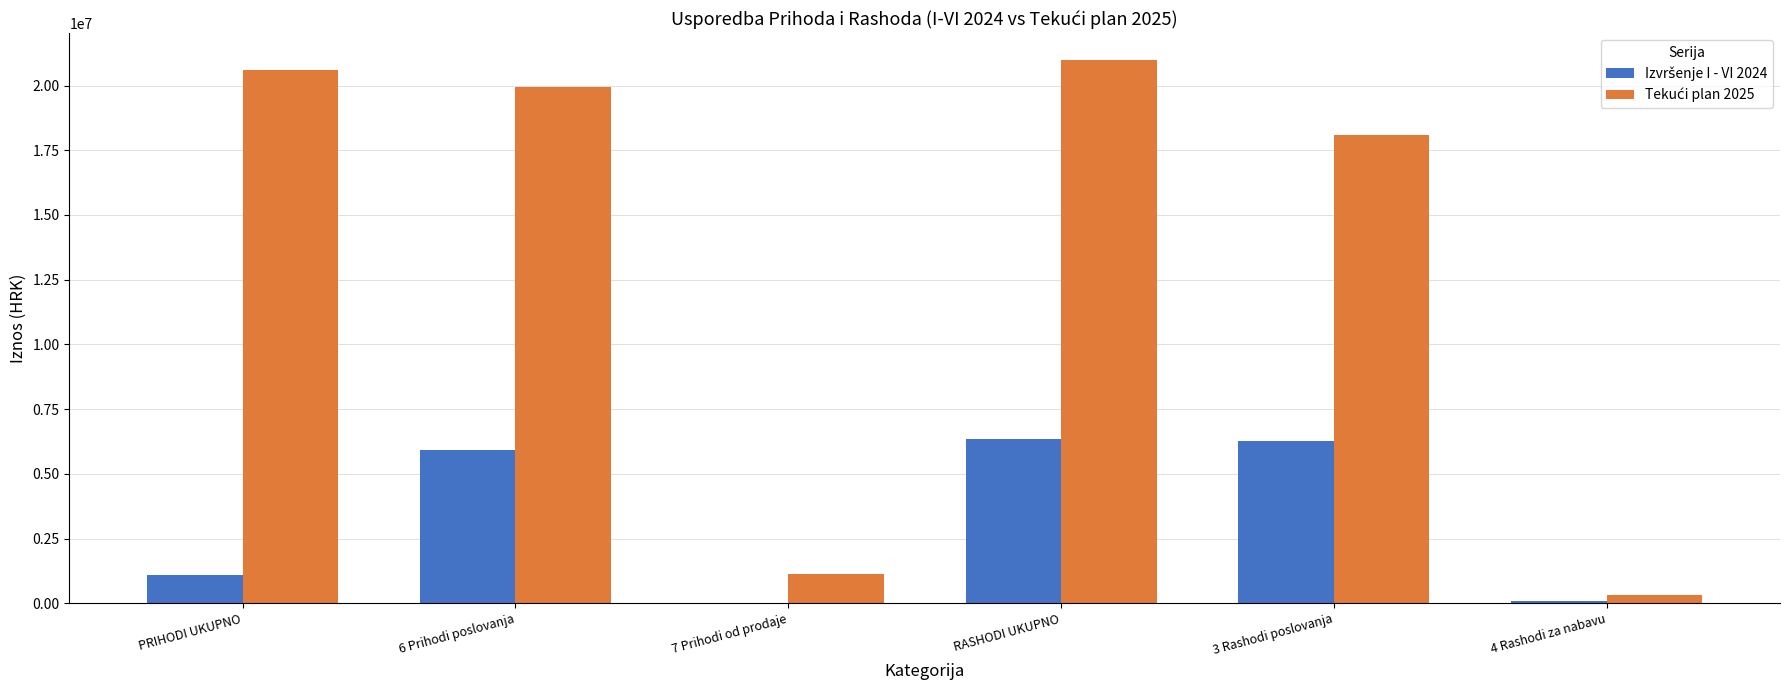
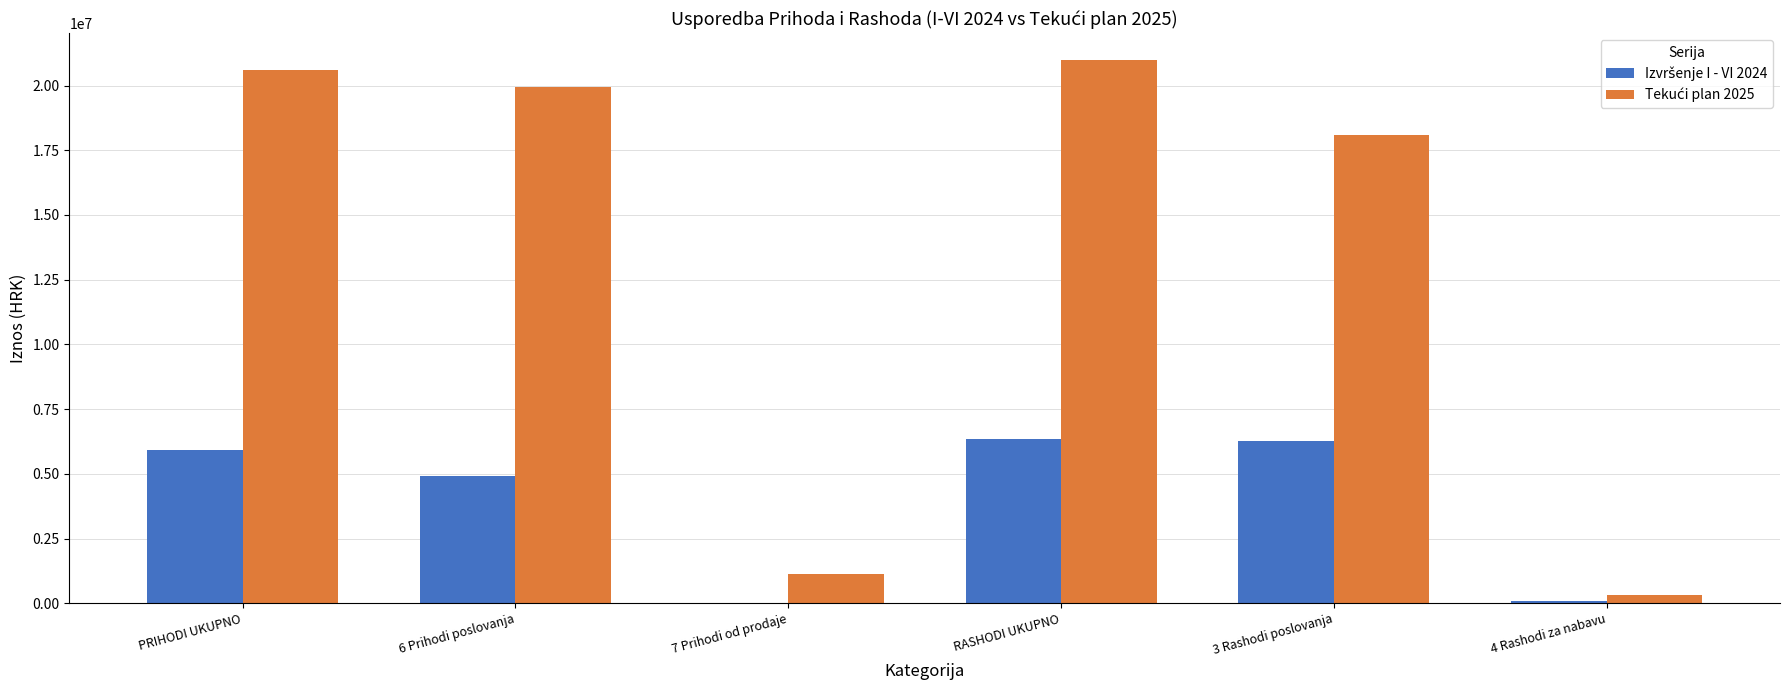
Izvršenje I - VI 2024, PRIHODI UKUPNO: 1100000 -> 5900000
Izvršenje I - VI 2024, 6 Prihodi poslovanja: 5900000 -> 4900000
